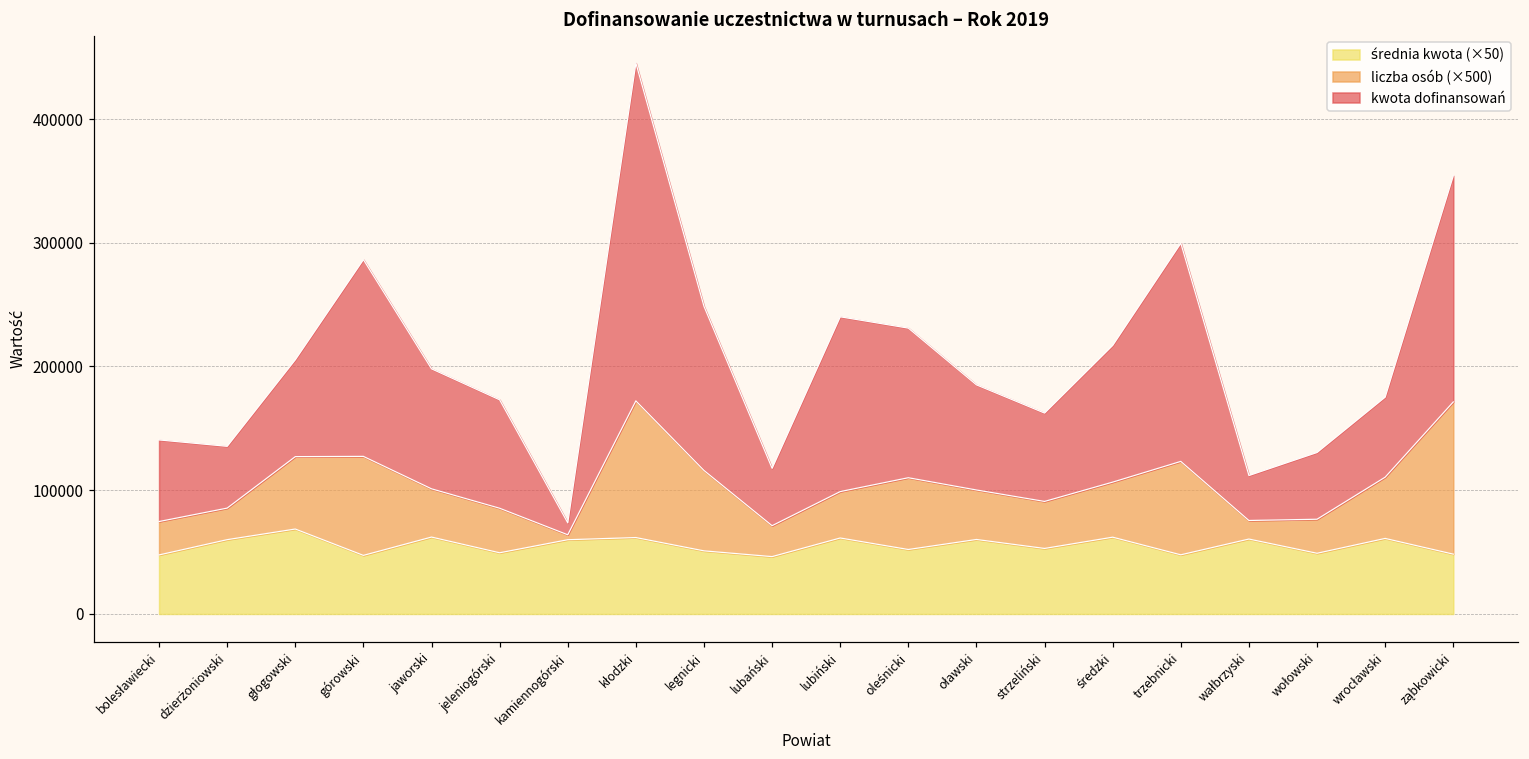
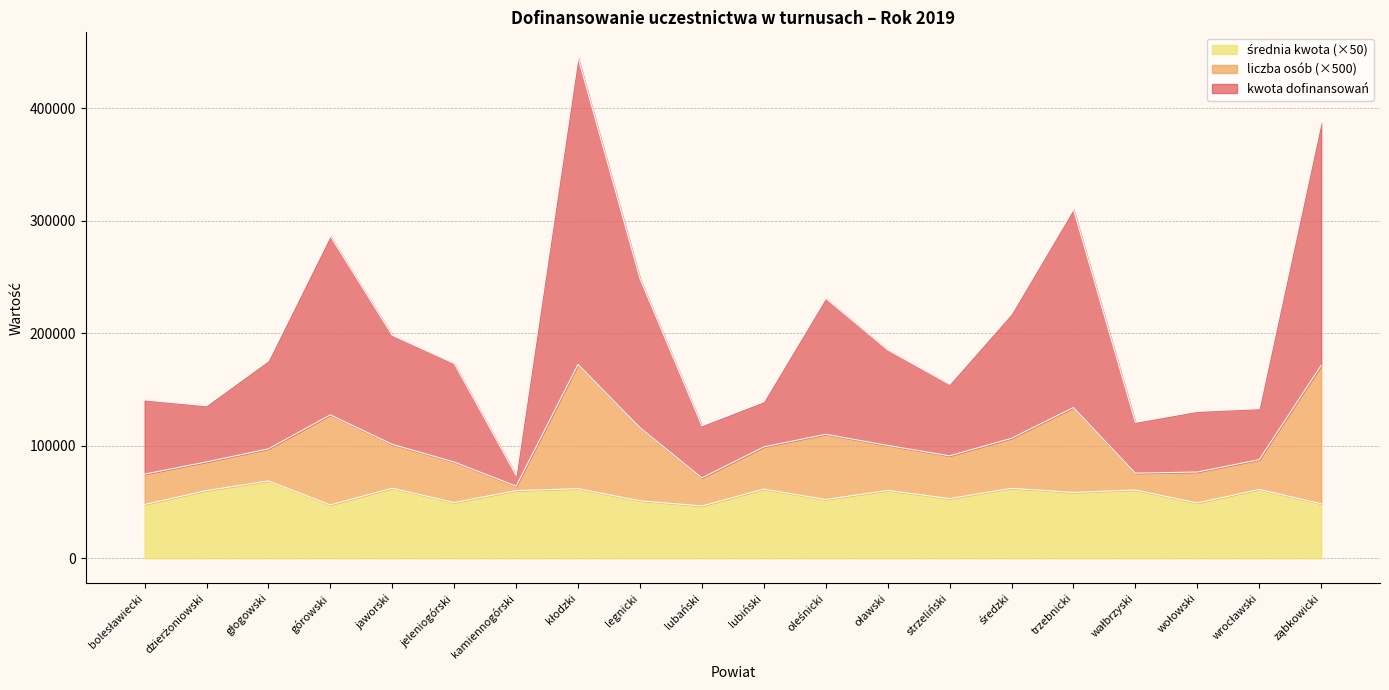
liczba osób (×500), głogowski: 59000 -> 29000
kwota dofinansowań, lubiński: 141000 -> 40000
kwota dofinansowań, strzeliński: 71000 -> 64000
średnia kwota (×50), trzebnicki: 48000 -> 58000
kwota dofinansowań, wałbrzyski: 36000 -> 45000
liczba osób (×500), wrocławski: 50000 -> 27000
kwota dofinansowań, wrocławski: 65000 -> 45000
kwota dofinansowań, ząbkowicki: 183000 -> 216000
